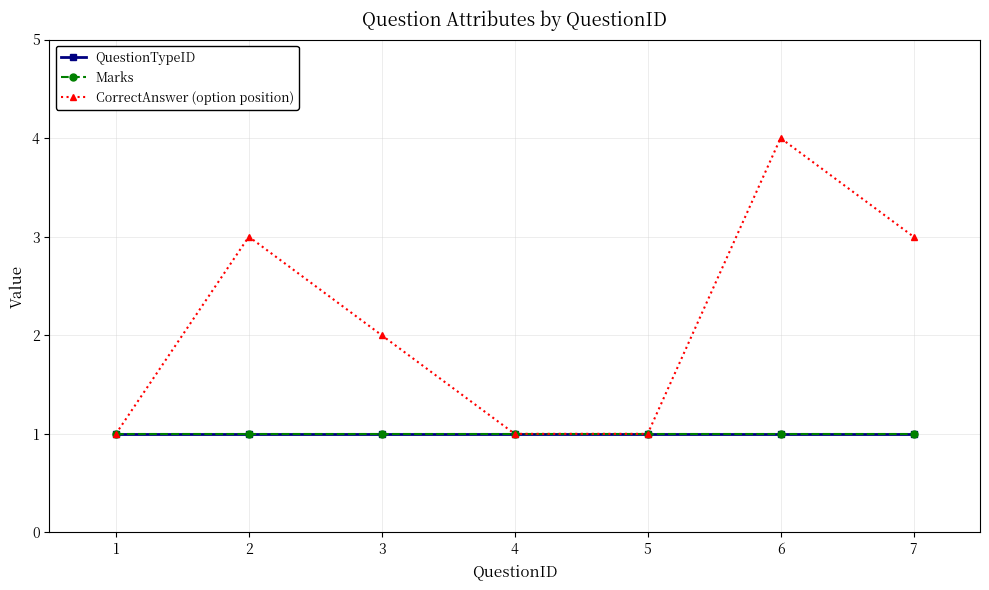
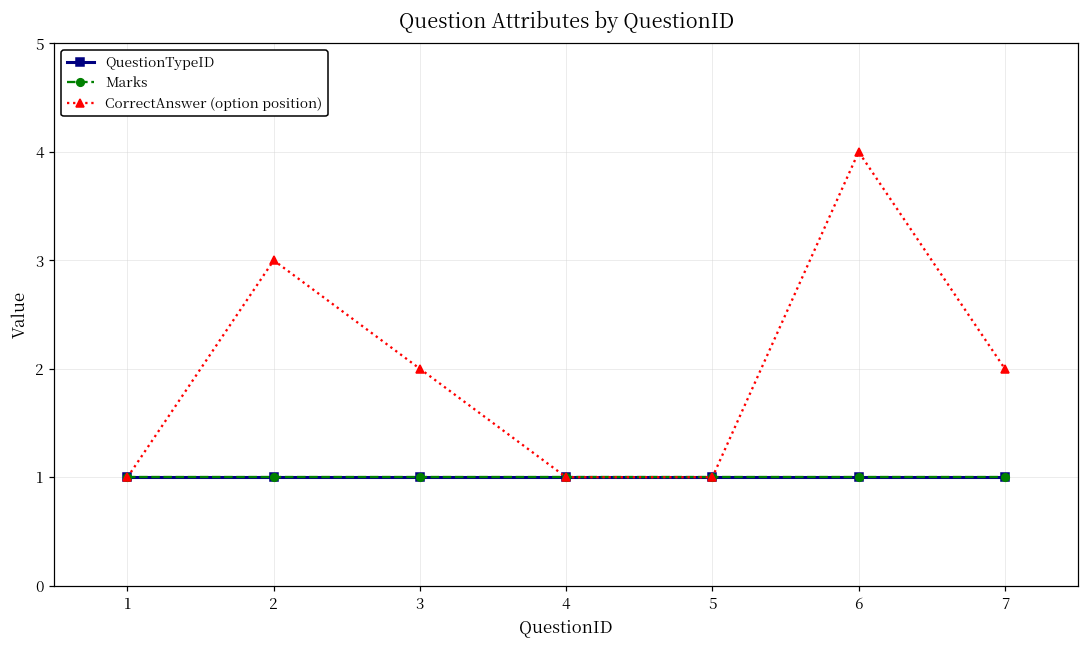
CorrectAnswer (option position), 7: 3 -> 2
